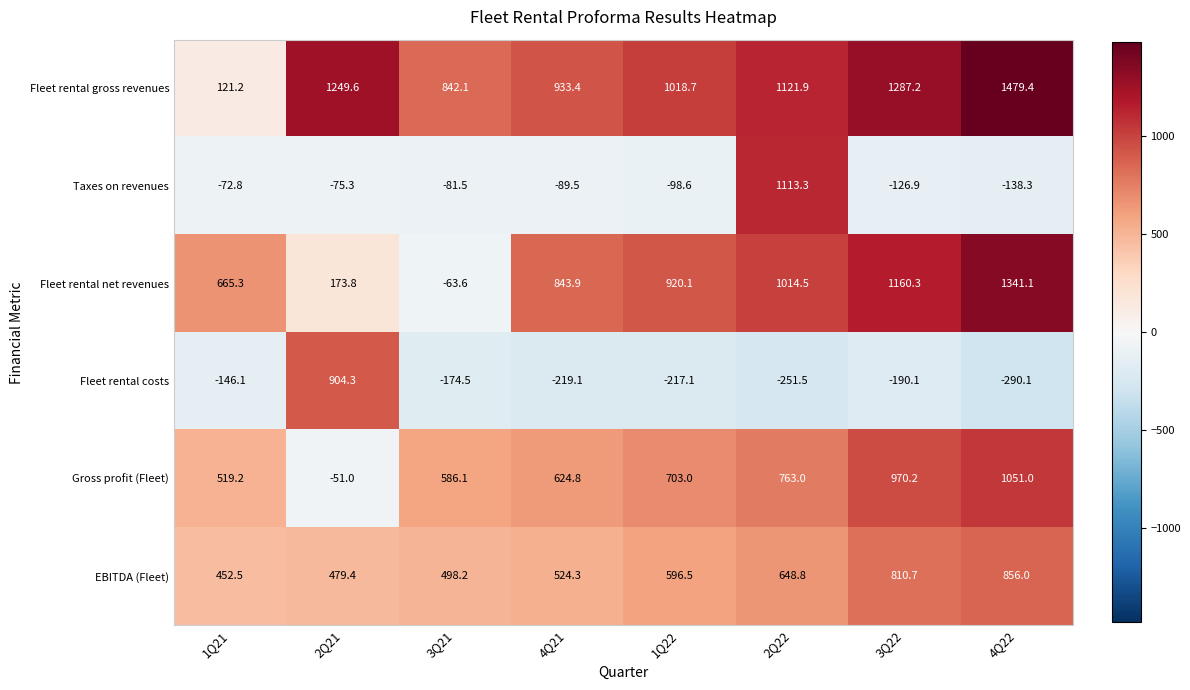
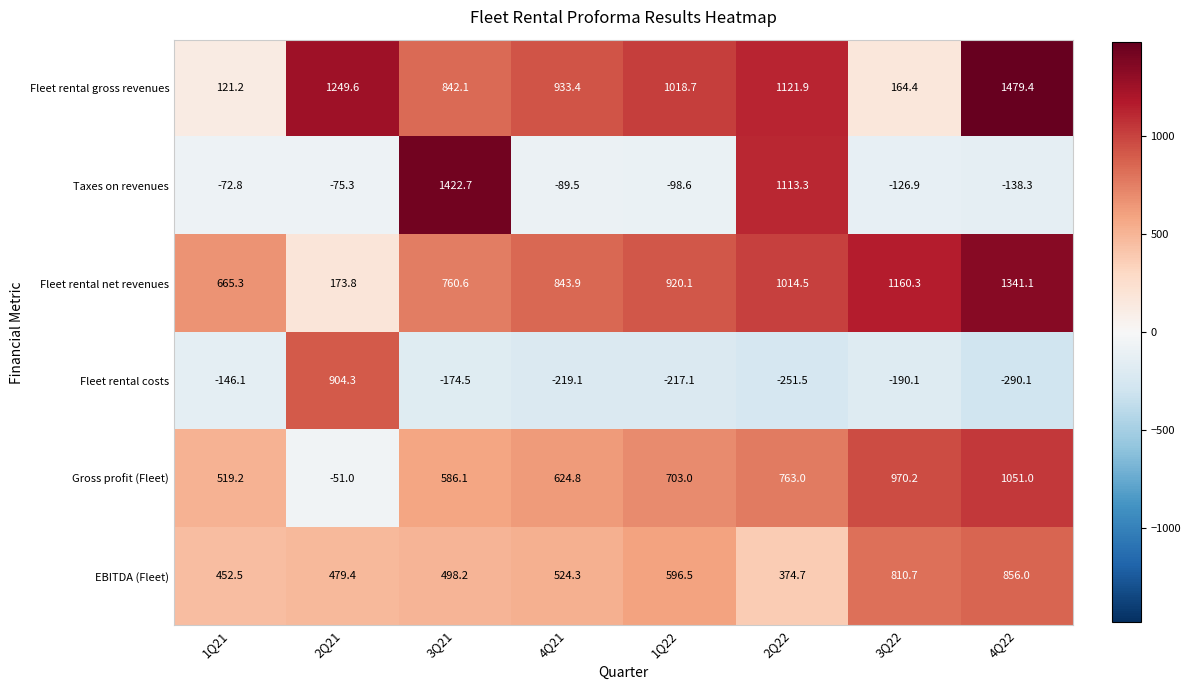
Fleet rental gross revenues, 3Q22: 1287.2 -> 164.4
Taxes on revenues, 3Q21: -81.5 -> 1422.7
Fleet rental net revenues, 3Q21: -63.6 -> 760.6
EBITDA (Fleet), 2Q22: 648.8 -> 374.7
